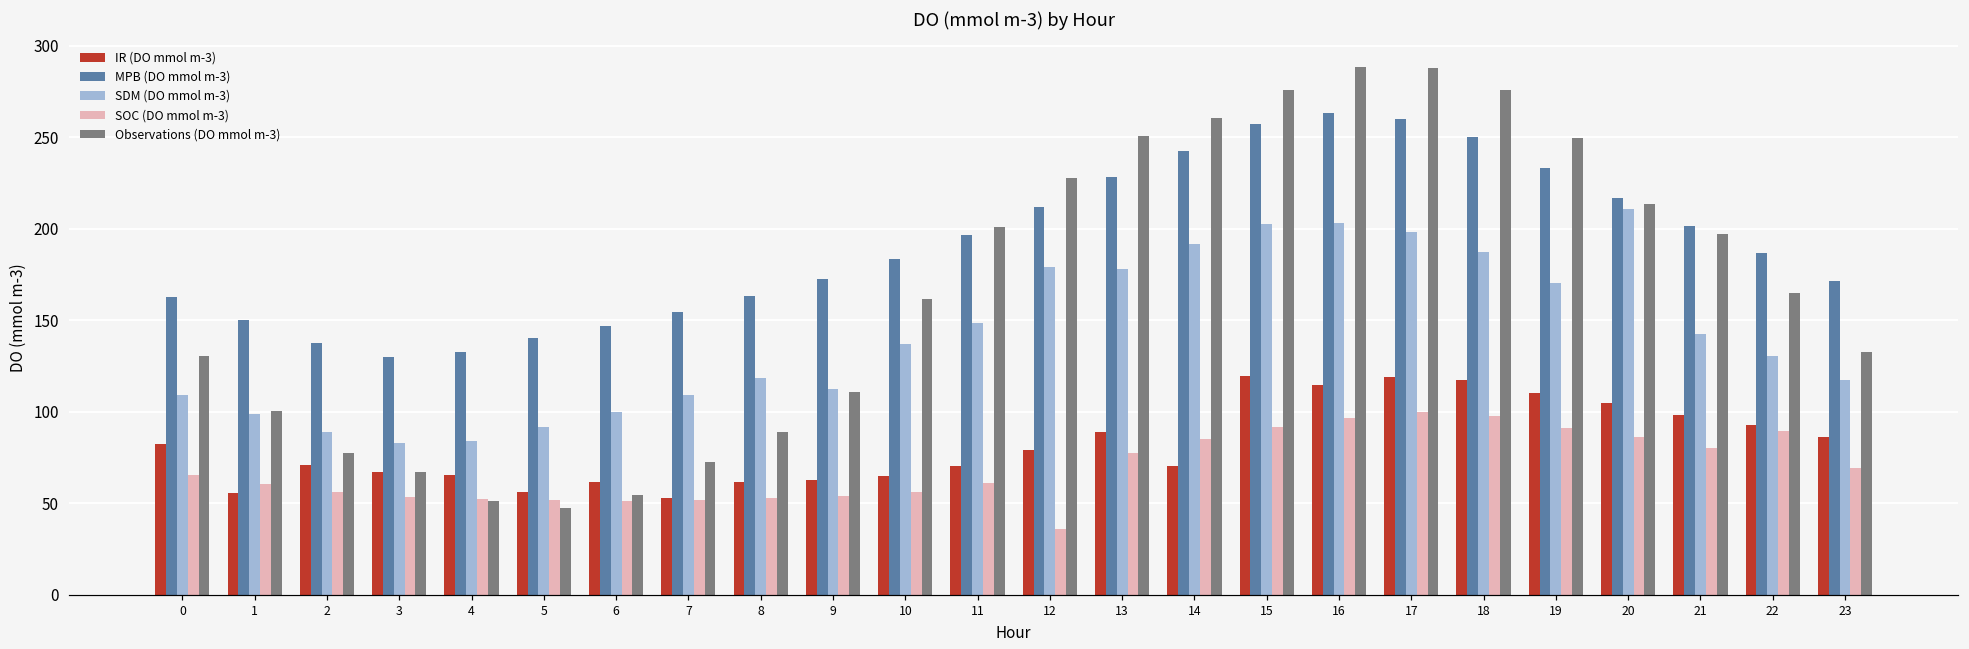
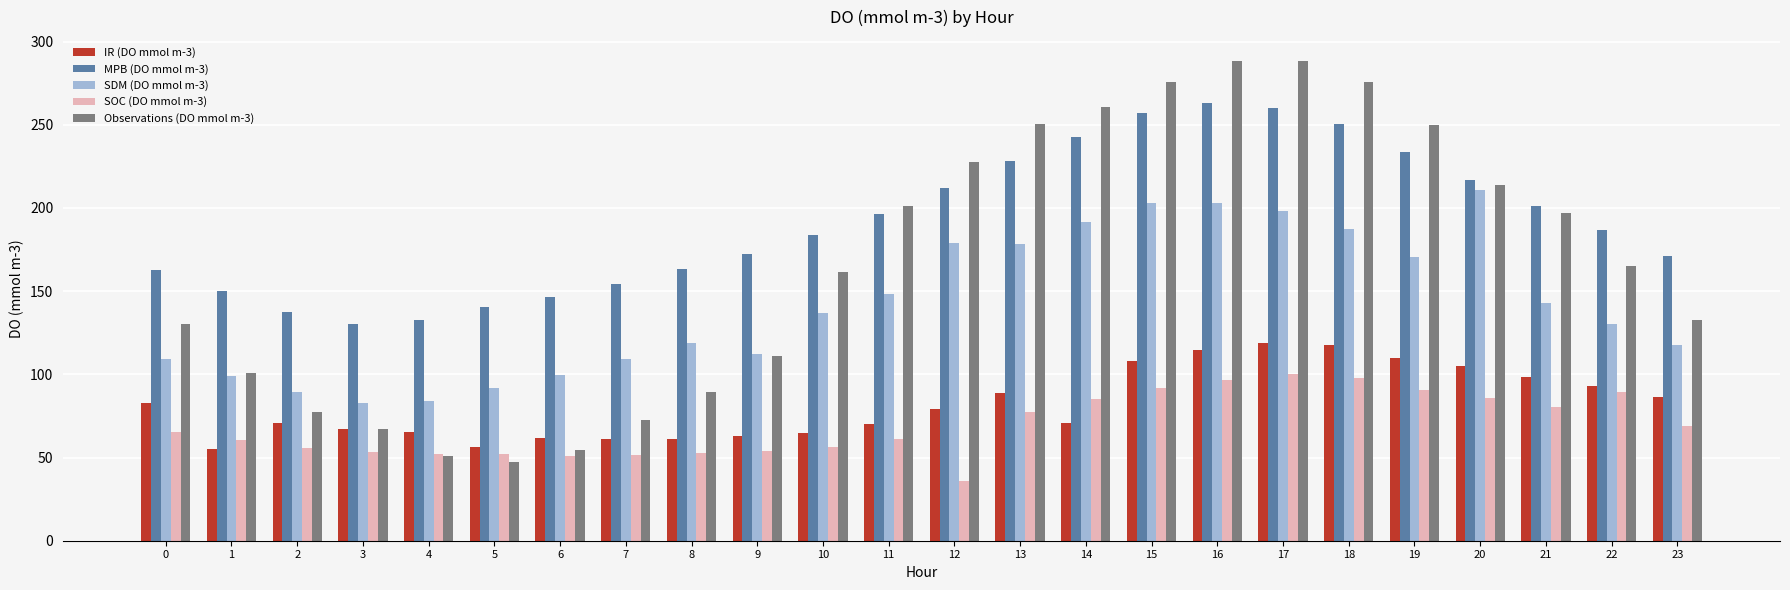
IR (DO mmol m-3), 7: 53 -> 61
IR (DO mmol m-3), 15: 119 -> 108
